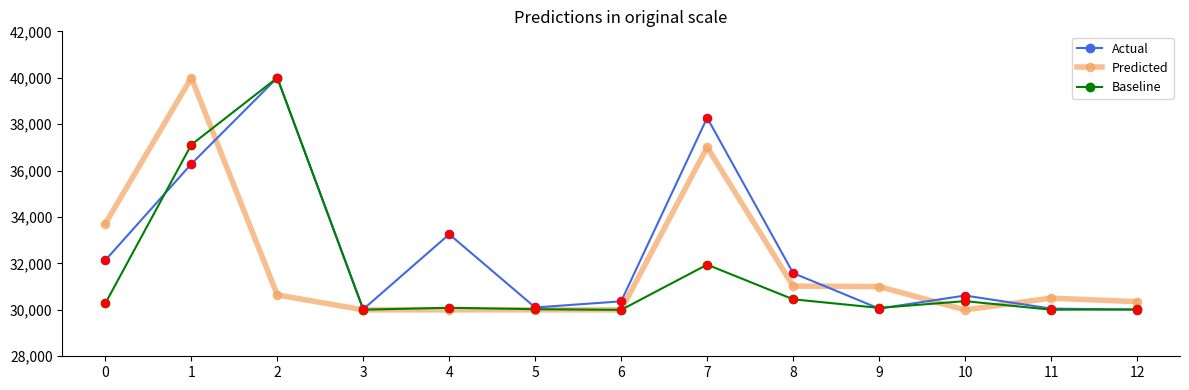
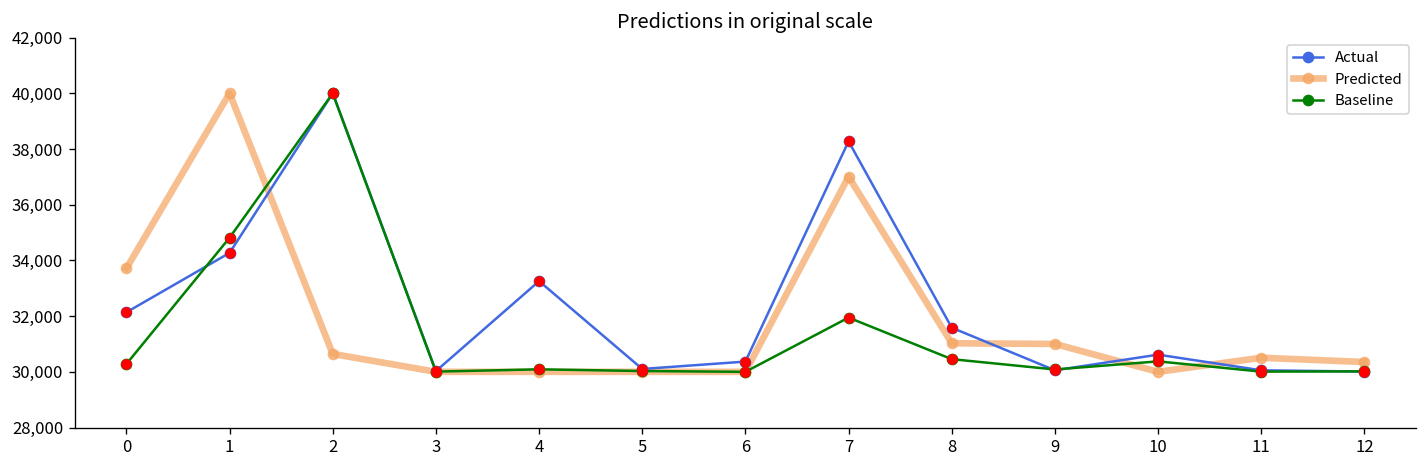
Actual, 1: 36,300 -> 34,300
Baseline, 1: 37,100 -> 34,800
